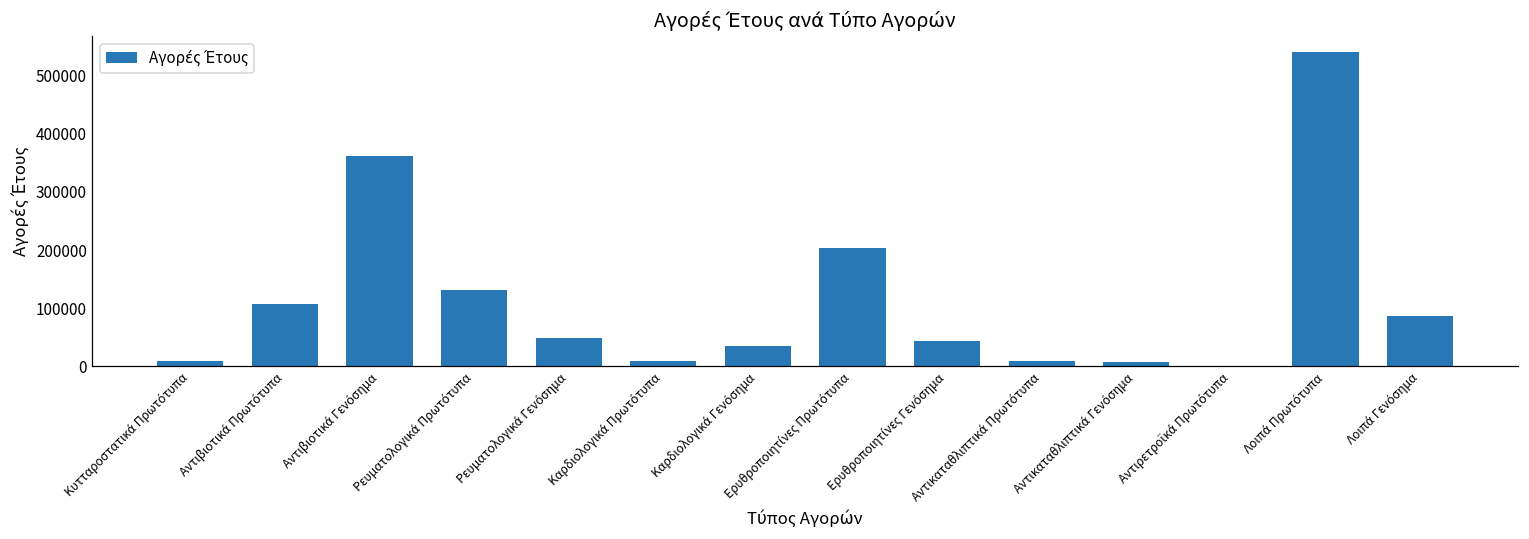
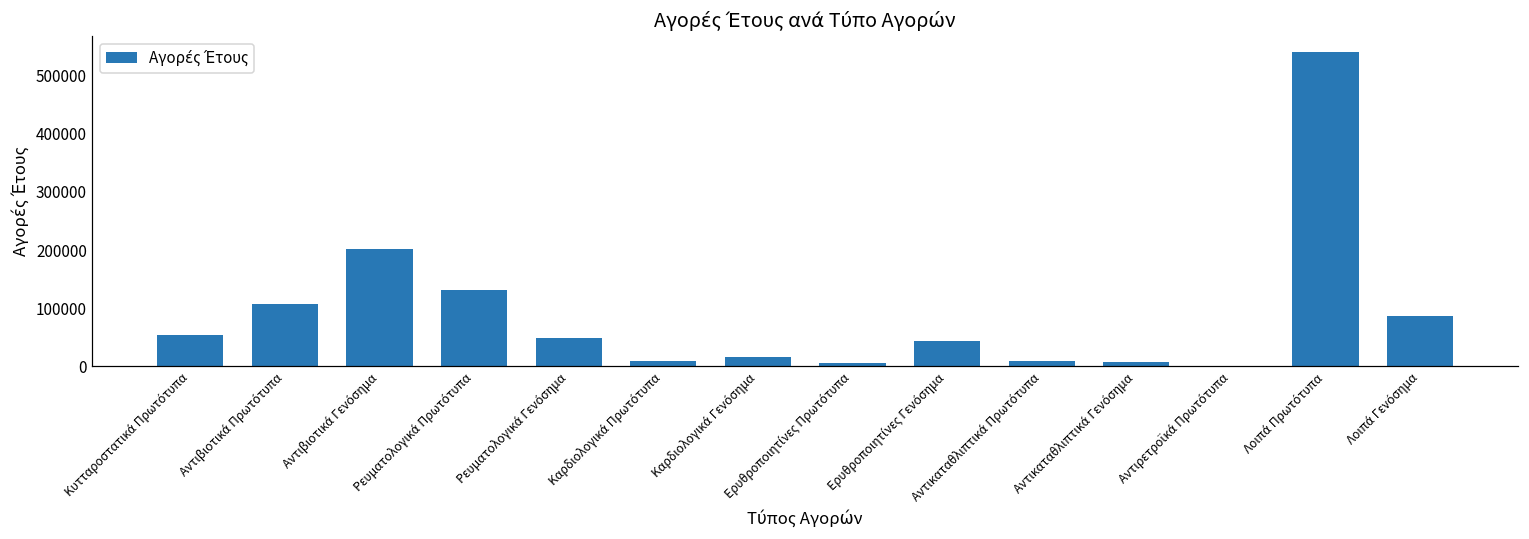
Κυτταροστατικά Πρωτότυπα: 10000 -> 50000
Αντιβιοτικά Γενόσημα: 360000 -> 200000
Καρδιολογικά Γενόσημα: 40000 -> 20000
Ερυθροποιητίνες Πρωτότυπα: 200000 -> 10000
